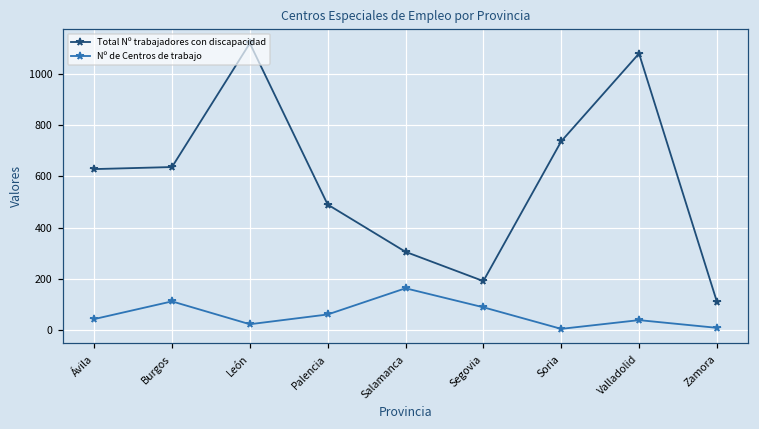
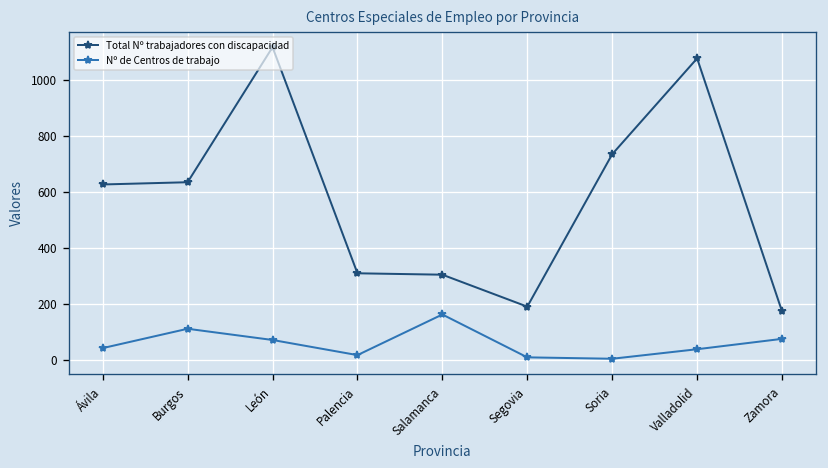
Nº de Centros de trabajo, León: 20 -> 70
Total Nº trabajadores con discapacidad, Palencia: 490 -> 310
Nº de Centros de trabajo, Palencia: 60 -> 20
Nº de Centros de trabajo, Segovia: 90 -> 10
Total Nº trabajadores con discapacidad, Zamora: 110 -> 180
Nº de Centros de trabajo, Zamora: 10 -> 80
